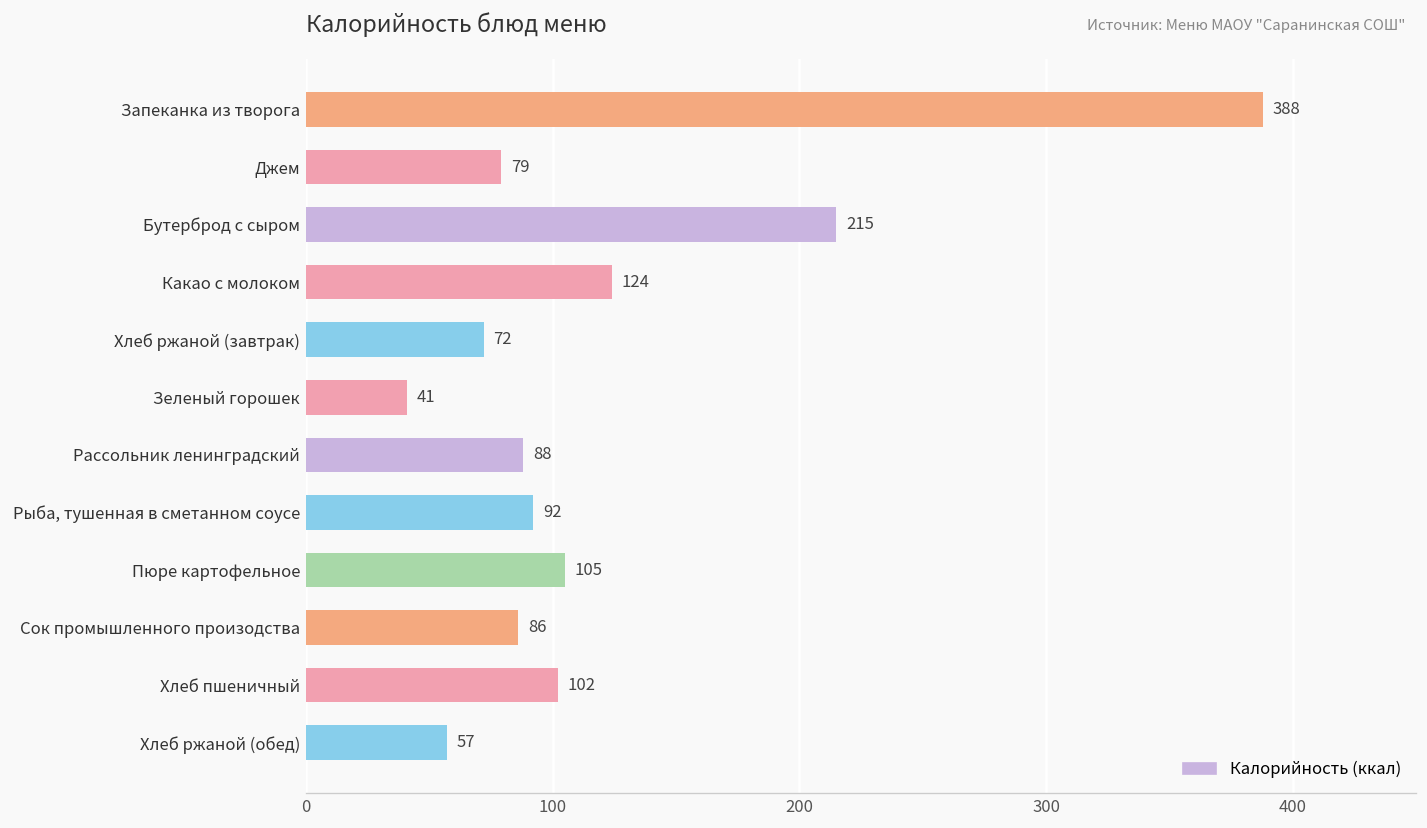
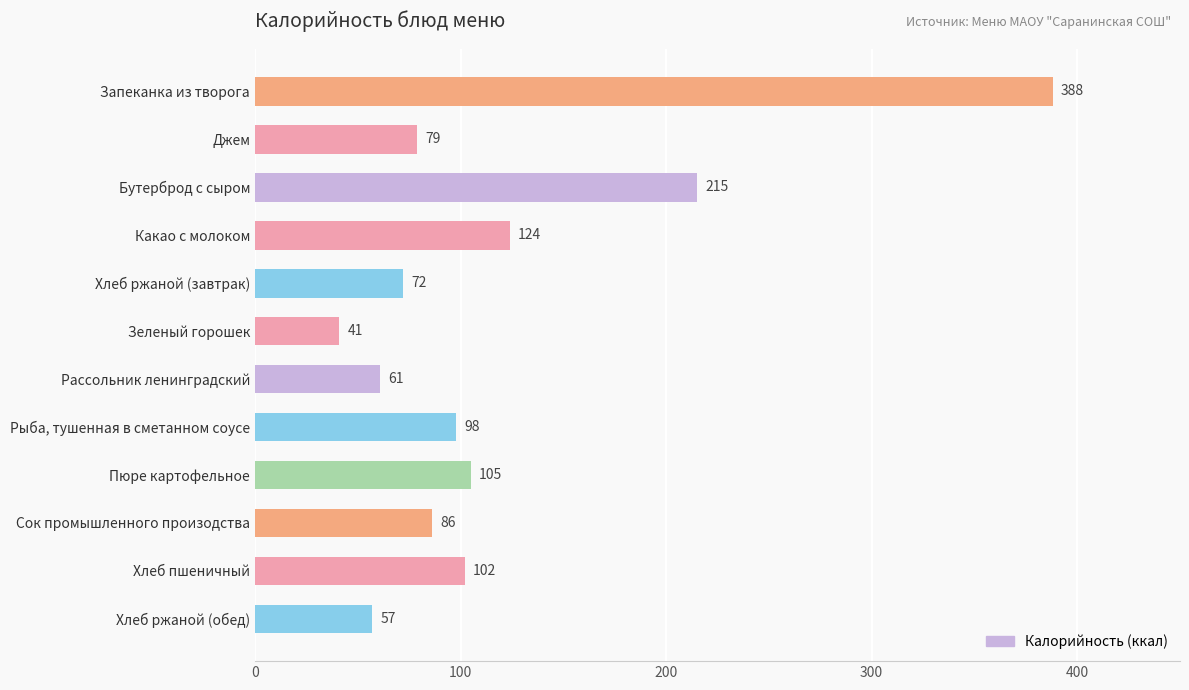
Рассольник ленинградский: 88 -> 61
Рыба, тушенная в сметанном соусе: 92 -> 98
